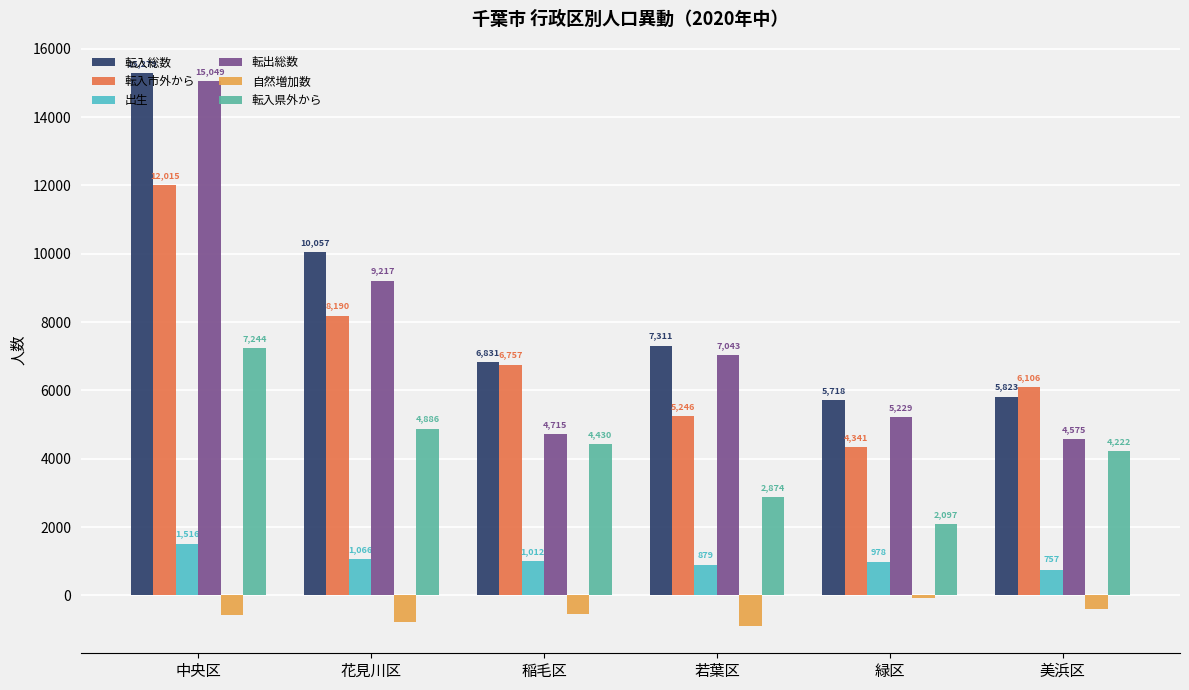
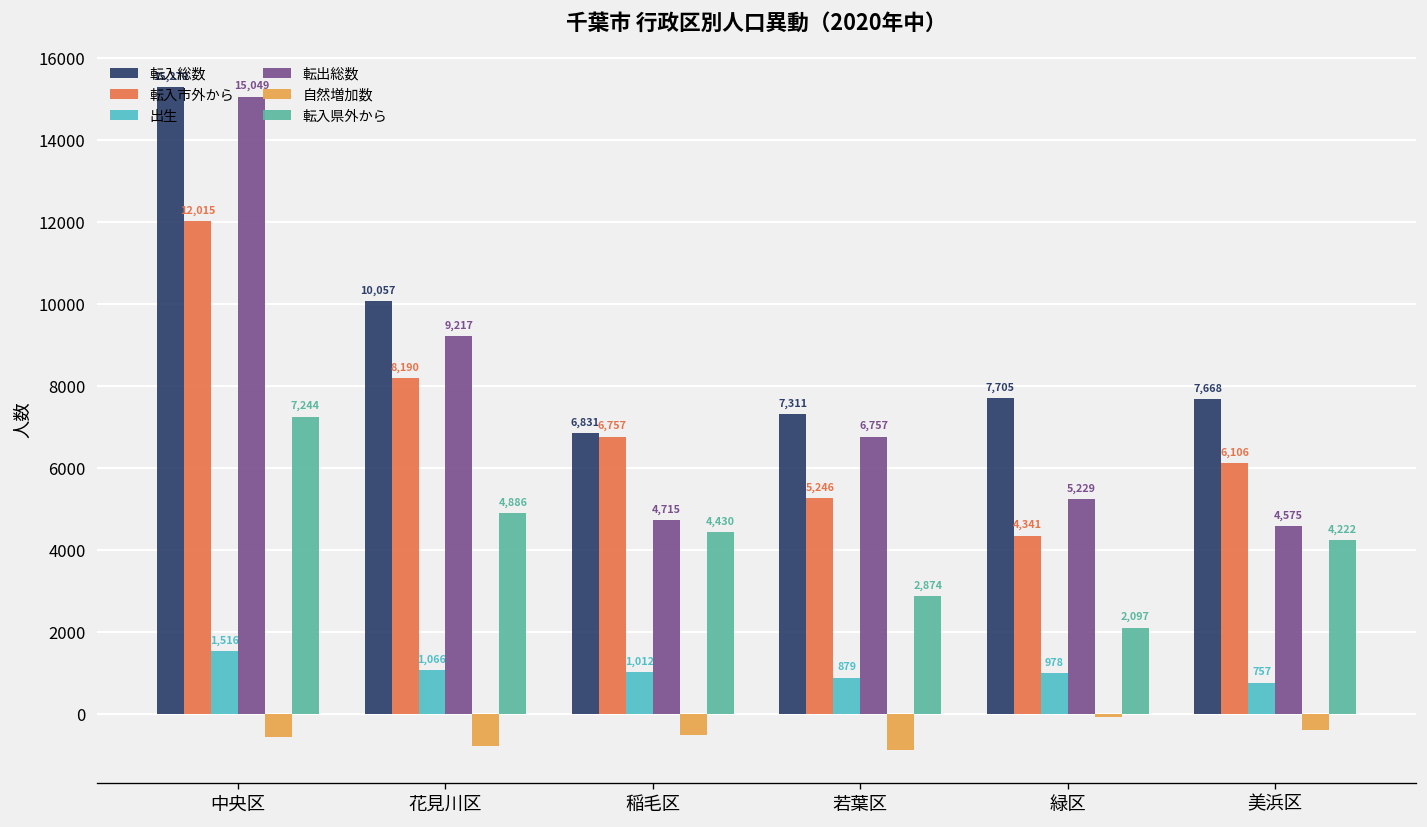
転出総数, 若葉区: 7,043 -> 6,757
転入総数, 緑区: 5,718 -> 7,705
転入総数, 美浜区: 5,823 -> 7,668
